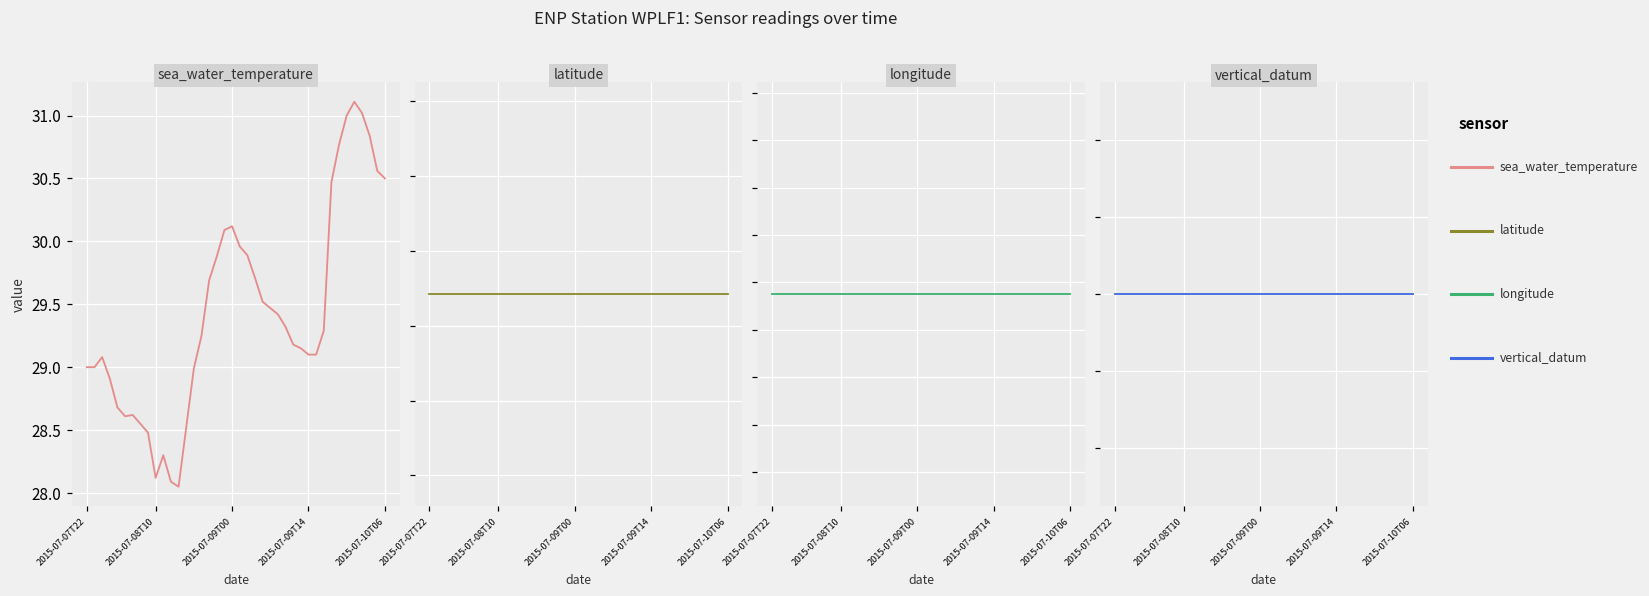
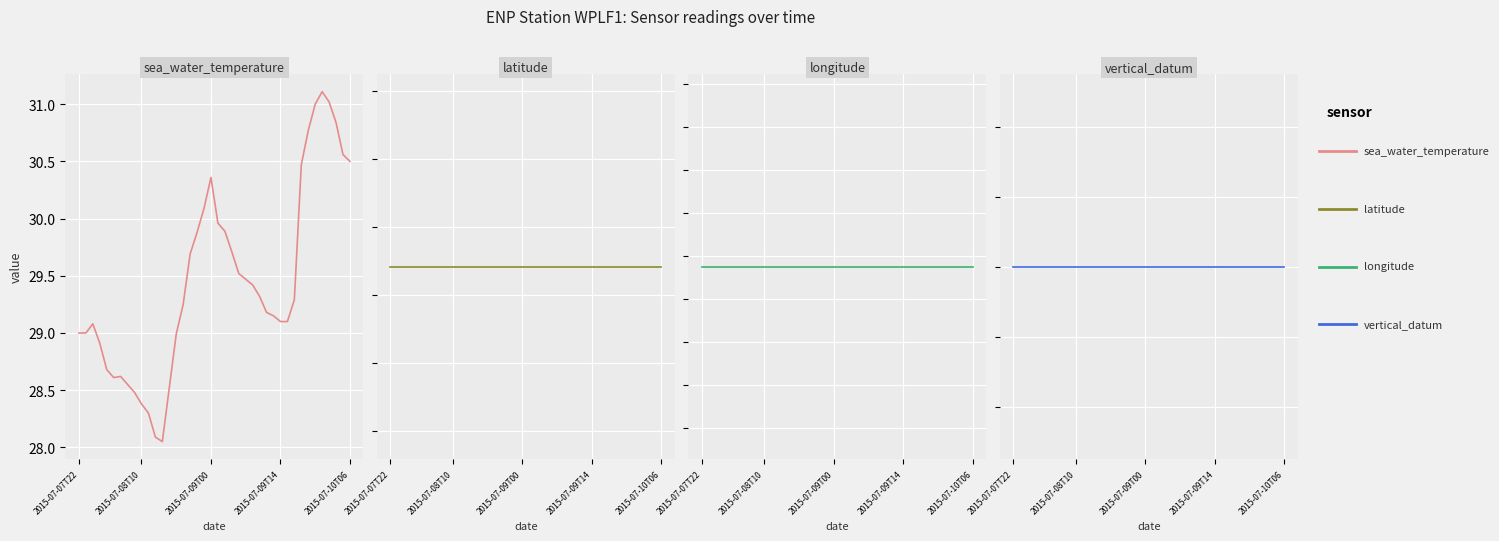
sea_water_temperature, 2015-07-08T10: 28.12 -> 28.38
sea_water_temperature, 2015-07-09T00: 30.12 -> 30.36
